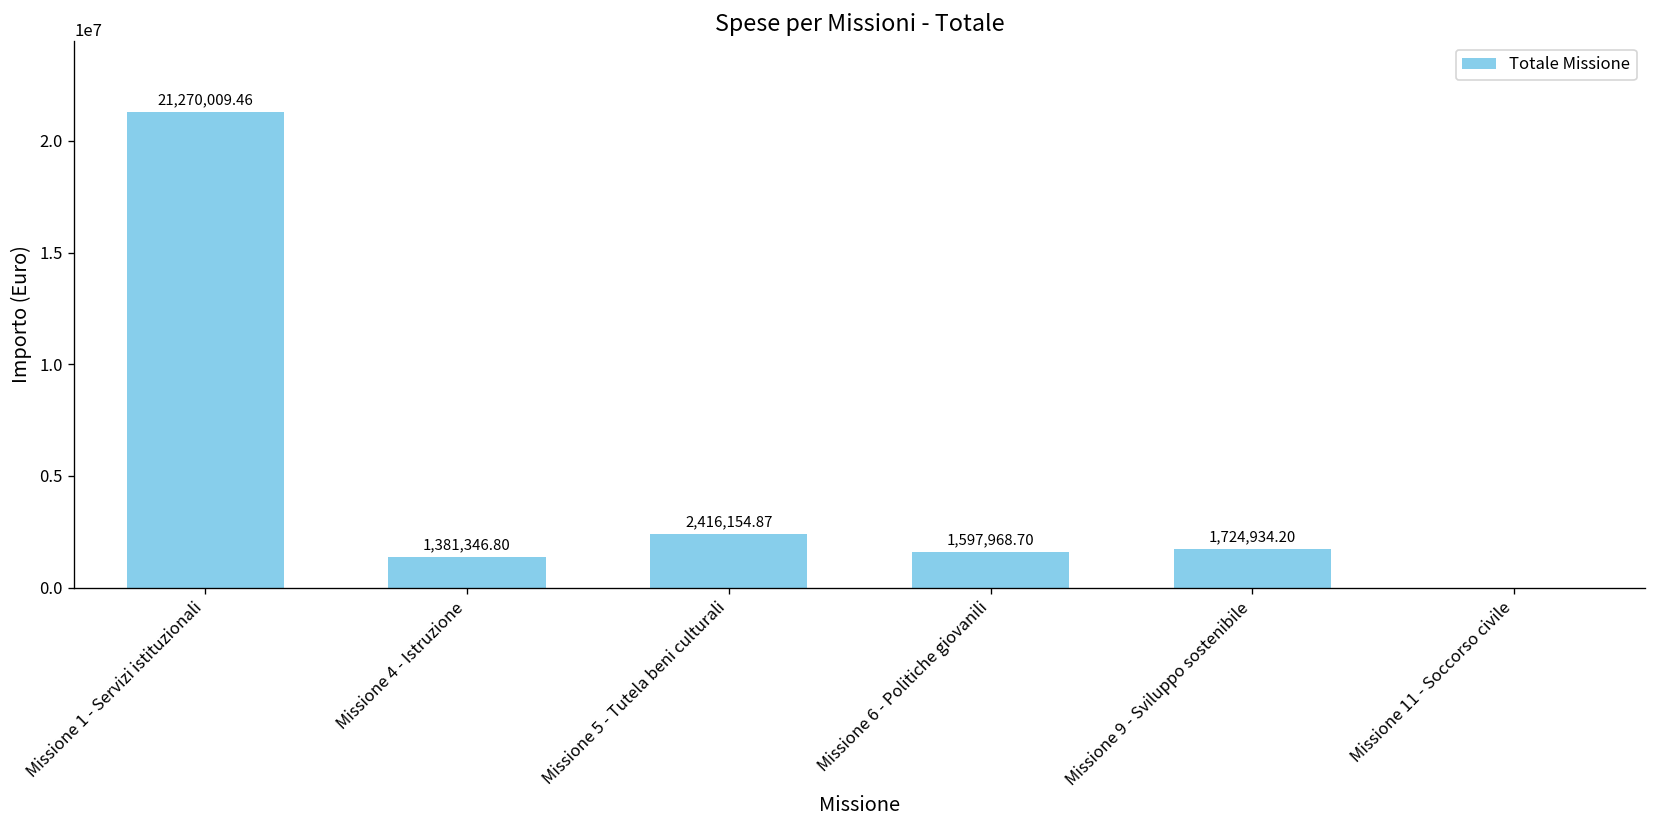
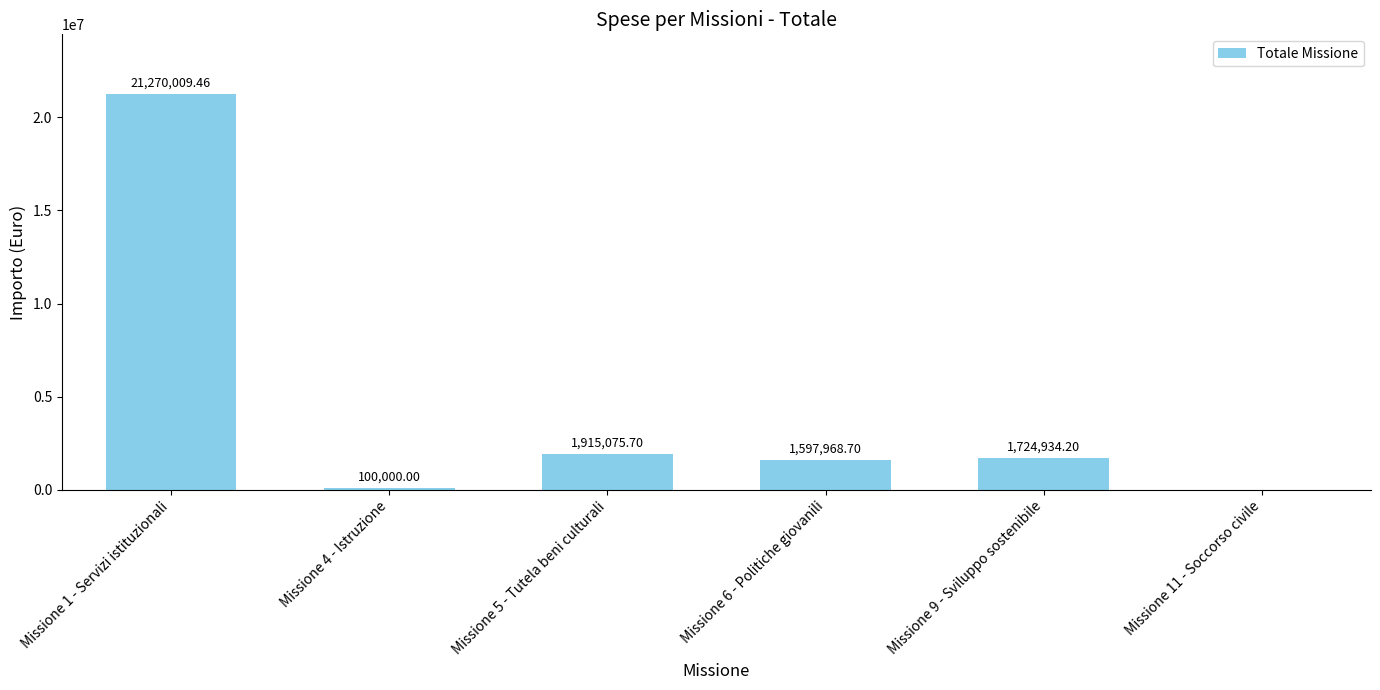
Missione 4 - Istruzione: 1,381,346.80 -> 100,000.00
Missione 5 - Tutela beni culturali: 2,416,154.87 -> 1,915,075.70
